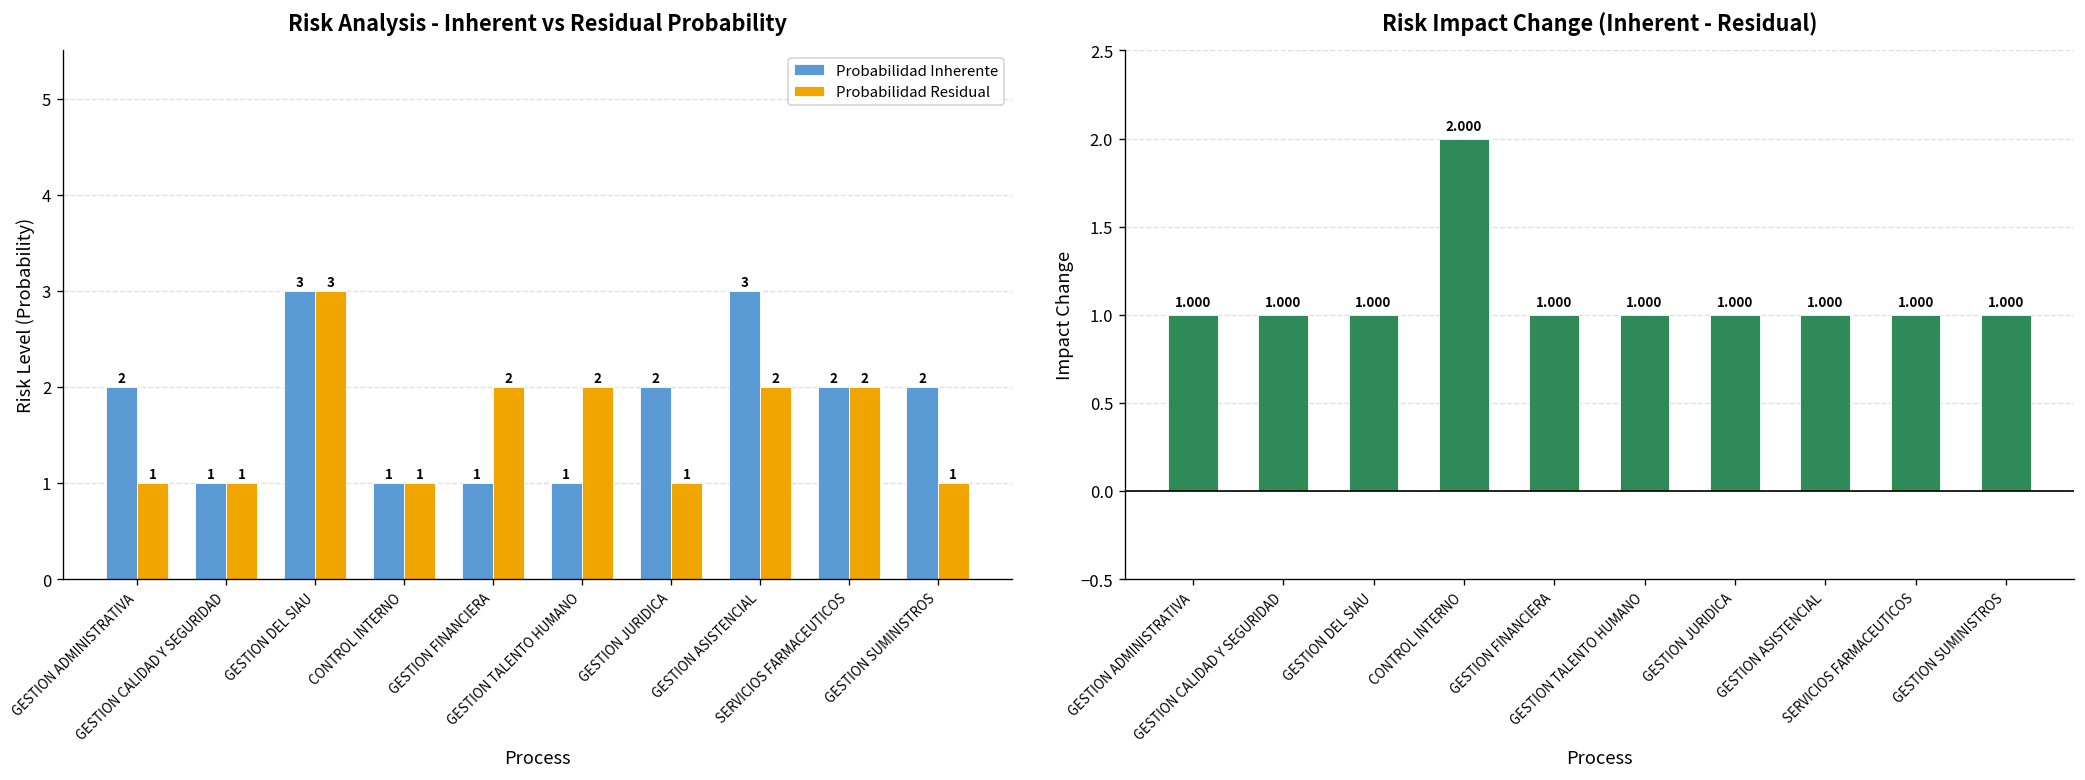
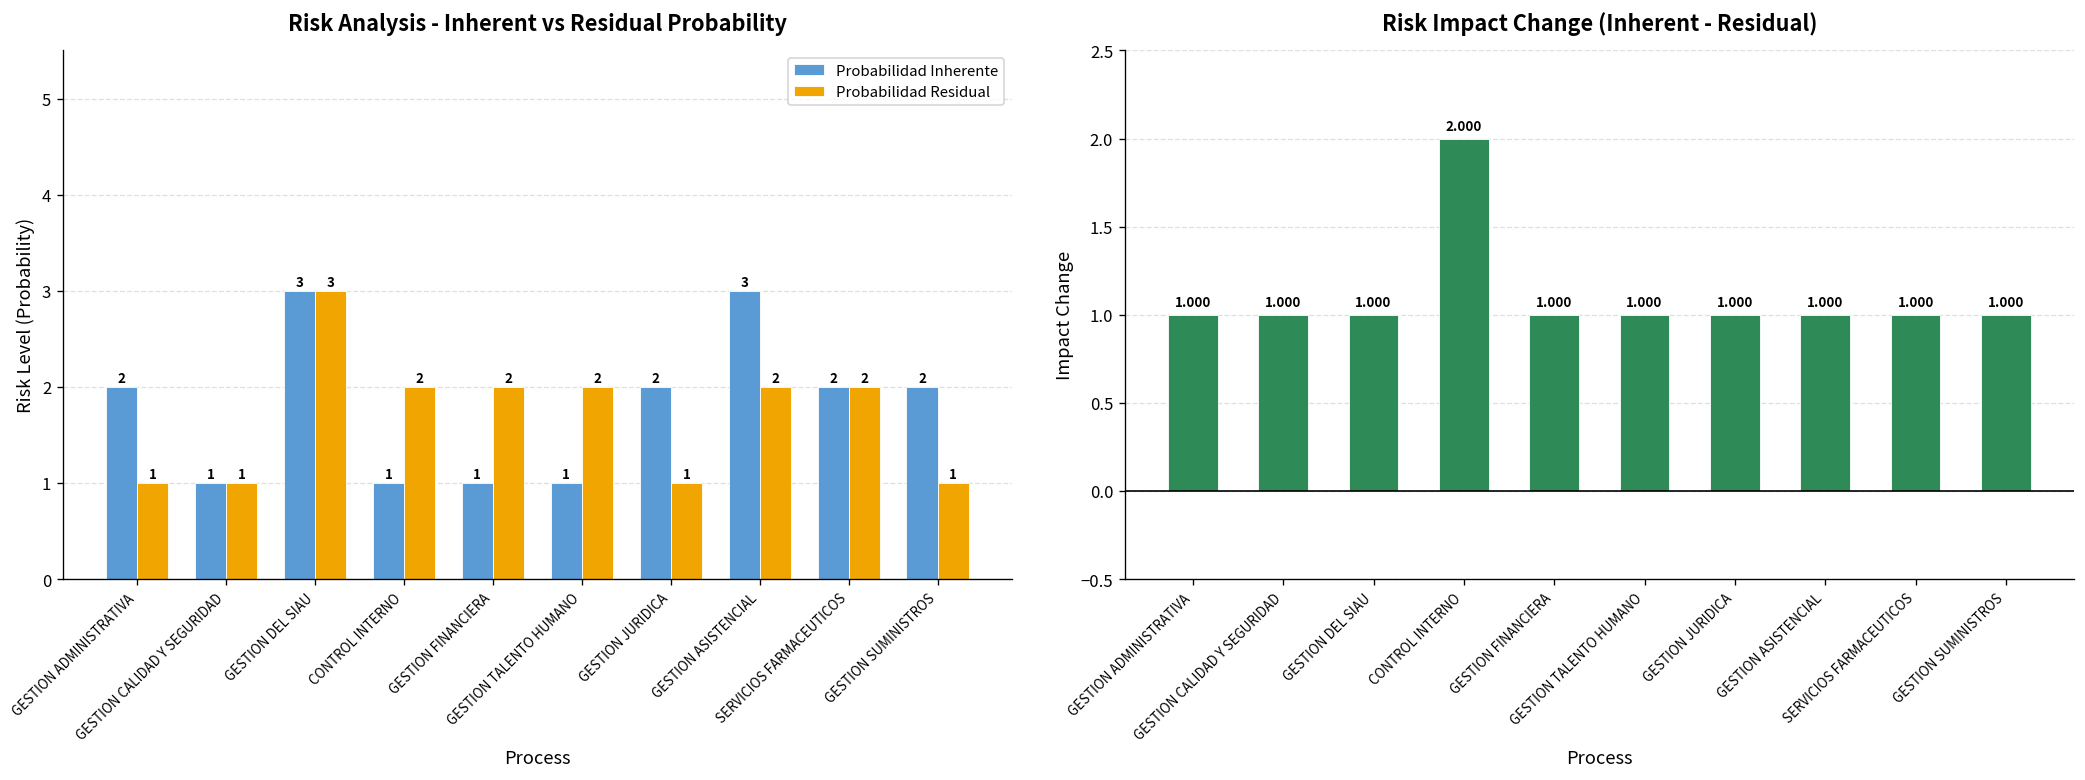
Risk Analysis - Inherent vs Residual Probability, Probabilidad Residual, CONTROL INTERNO: 1 -> 2
